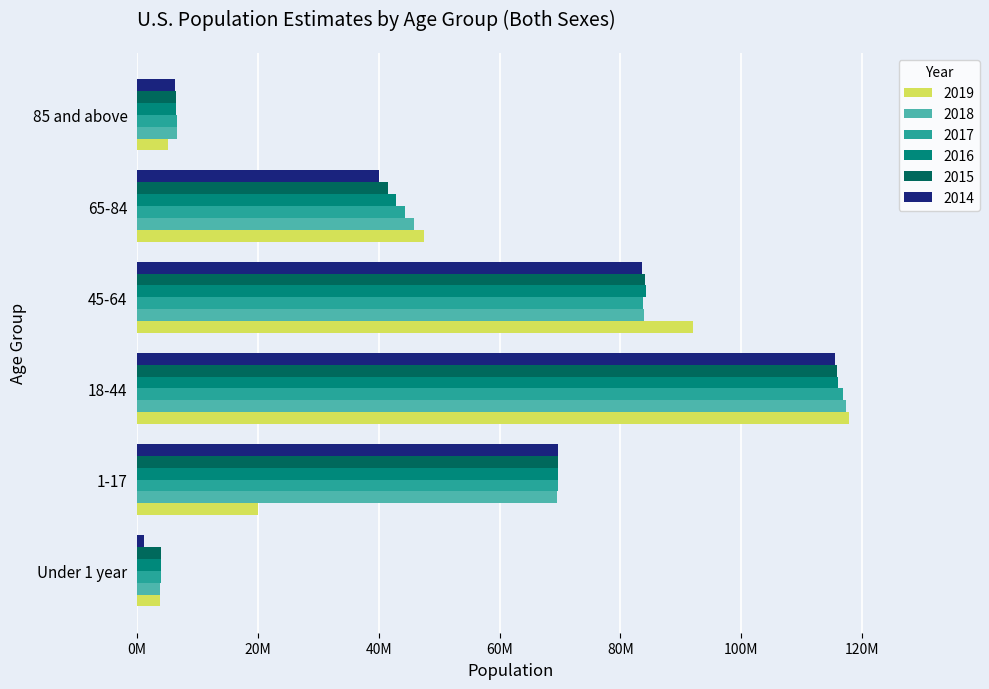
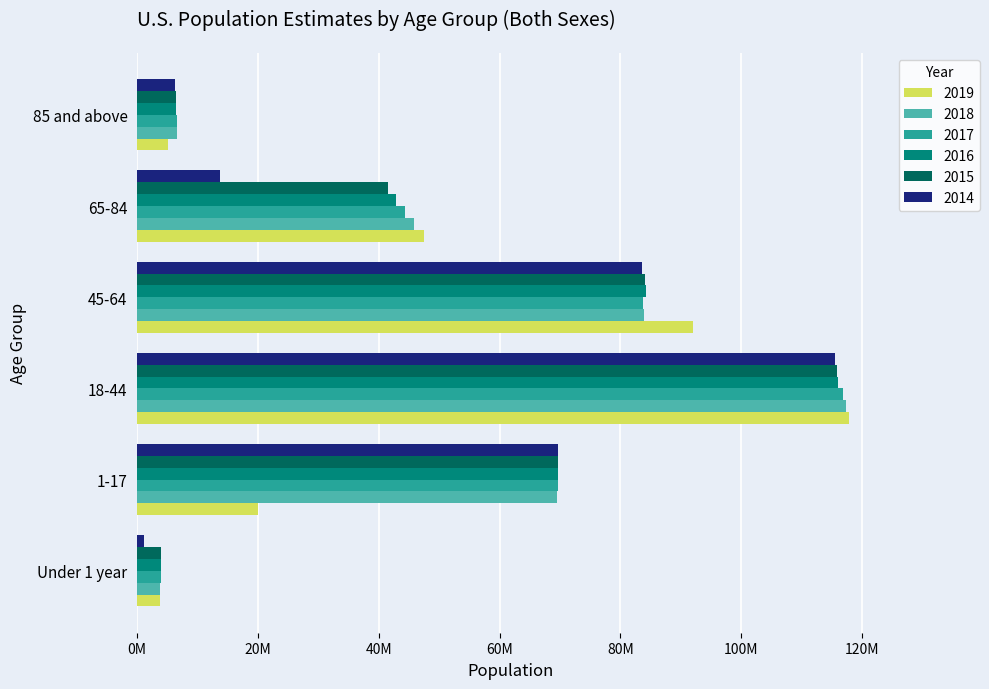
2014, 65-84: 40000000 -> 14000000
